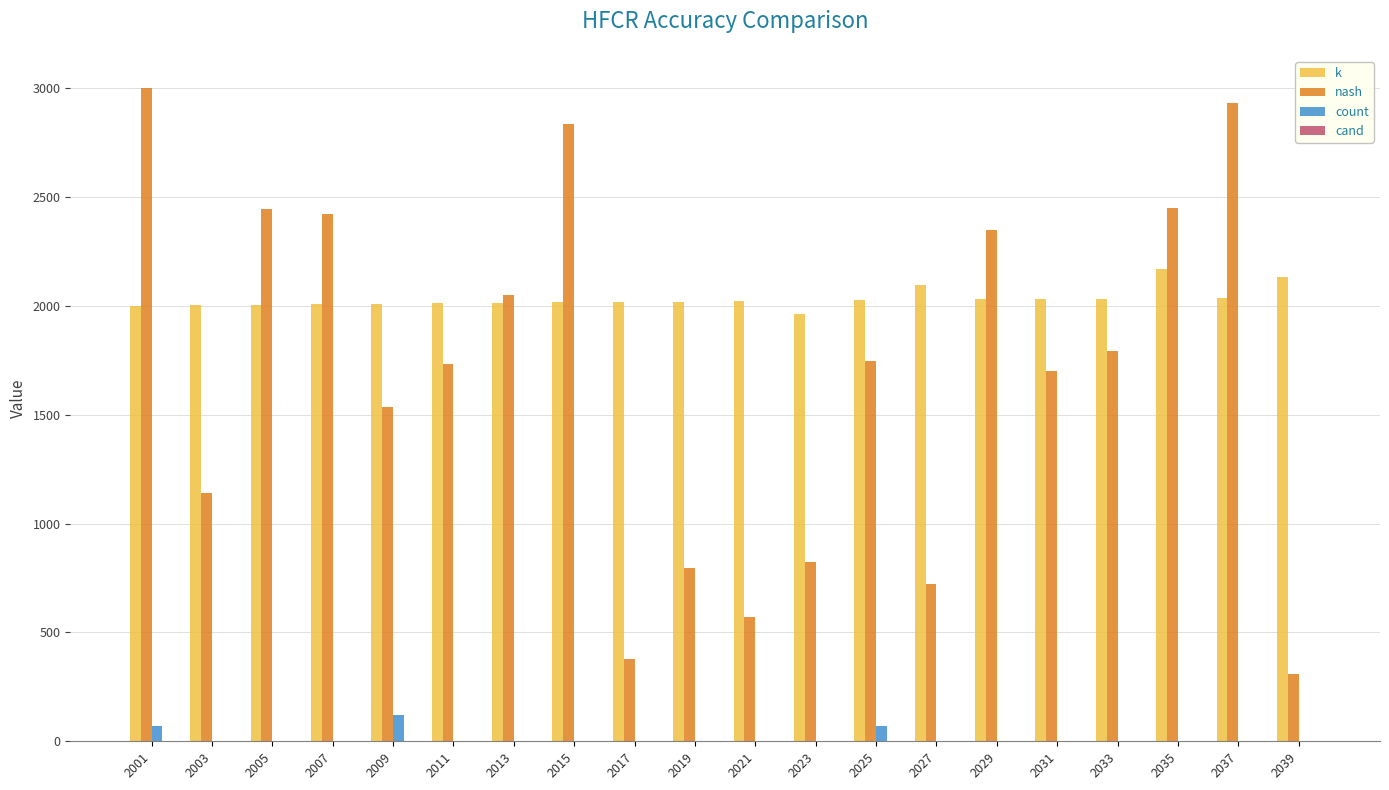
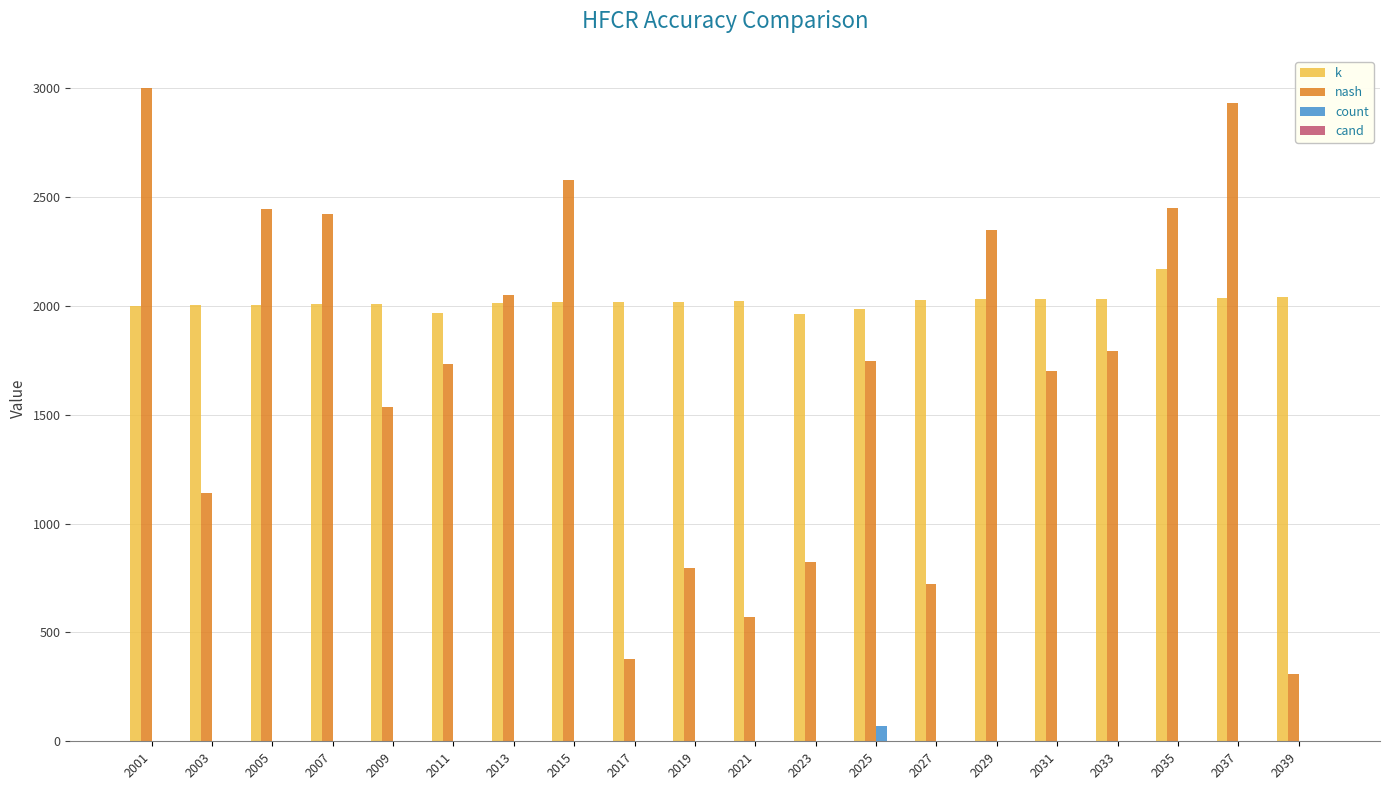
count, 2001: 70 -> 0
count, 2009: 120 -> 0
k, 2011: 2010 -> 1970
nash, 2015: 2840 -> 2580
k, 2025: 2030 -> 1980
k, 2027: 2100 -> 2030
k, 2039: 2130 -> 2040
